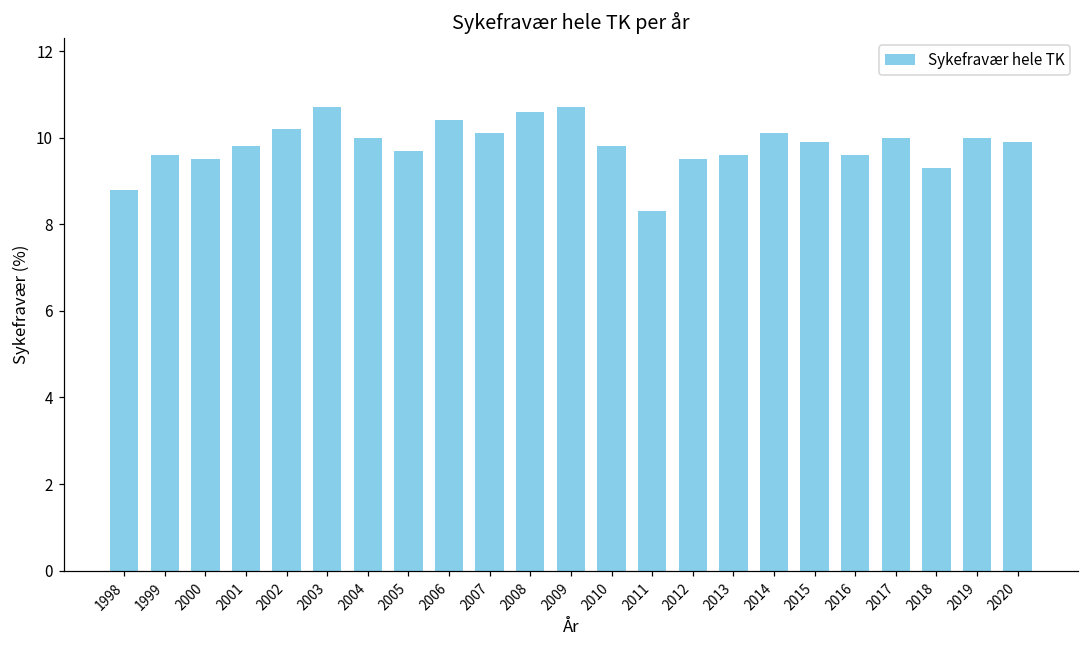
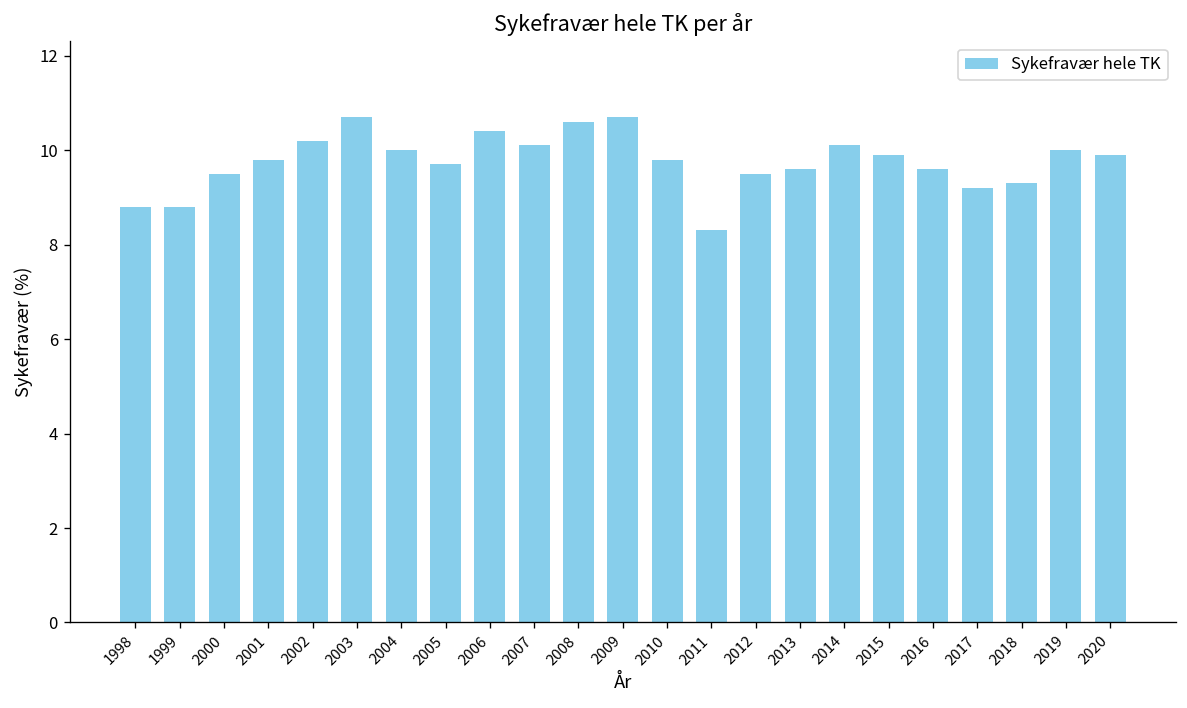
1999: 9.6 -> 8.8
2017: 10.0 -> 9.2
